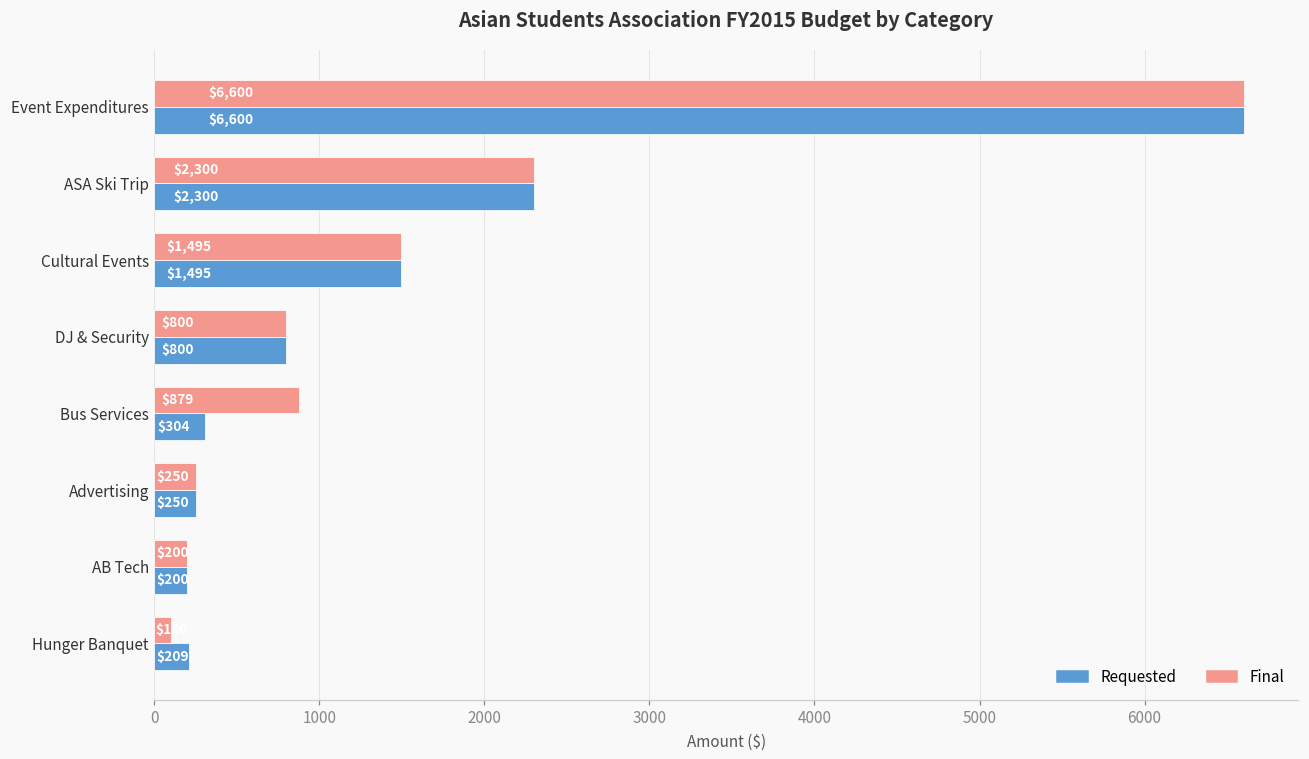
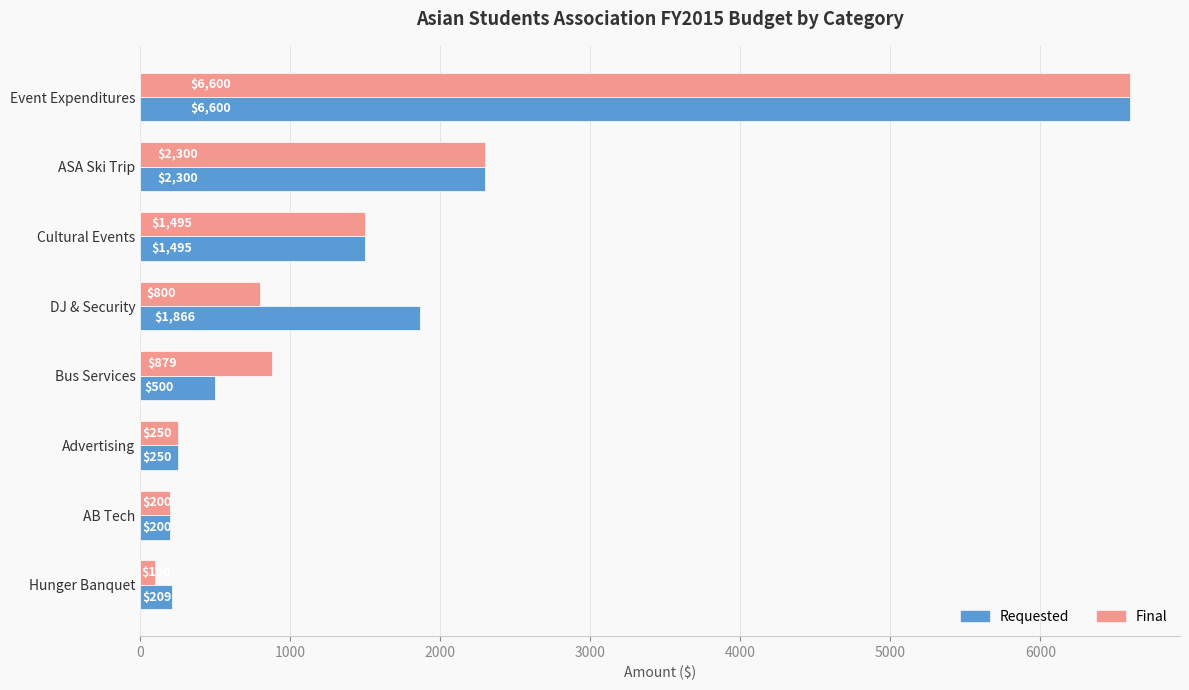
Requested, DJ & Security: $800 -> $1,866
Requested, Bus Services: $304 -> $500
